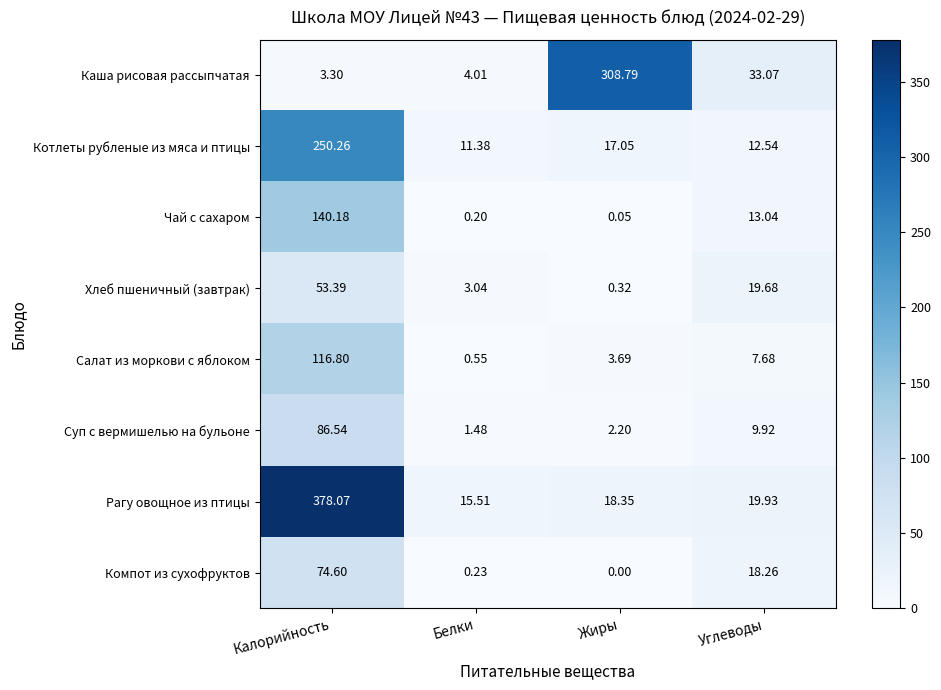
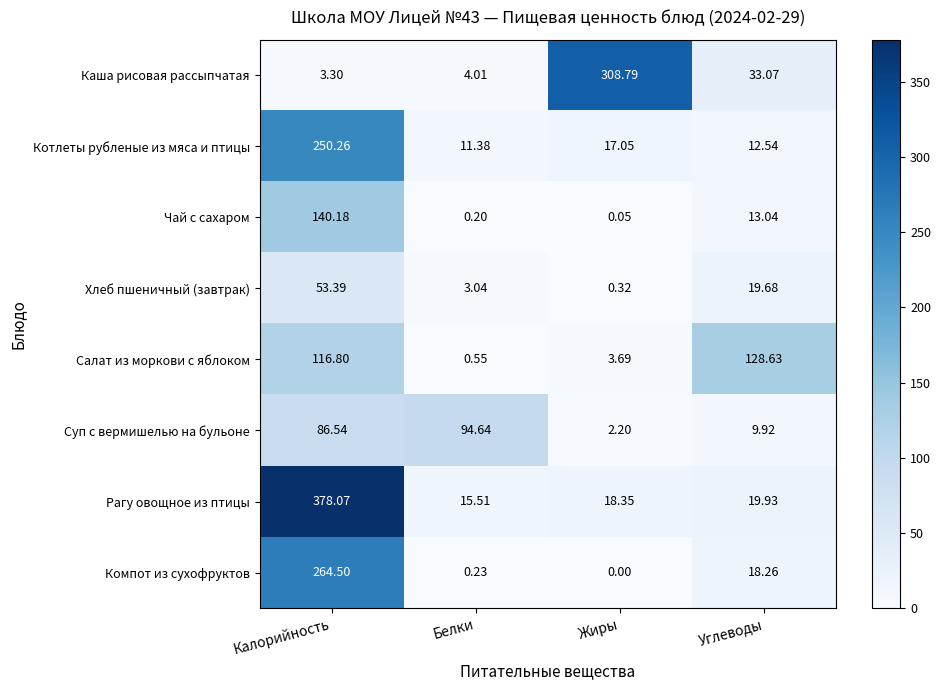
Салат из моркови с яблоком, Углеводы: 7.68 -> 128.63
Суп с вермишелью на бульоне, Белки: 1.48 -> 94.64
Компот из сухофруктов, Калорийность: 74.60 -> 264.50
